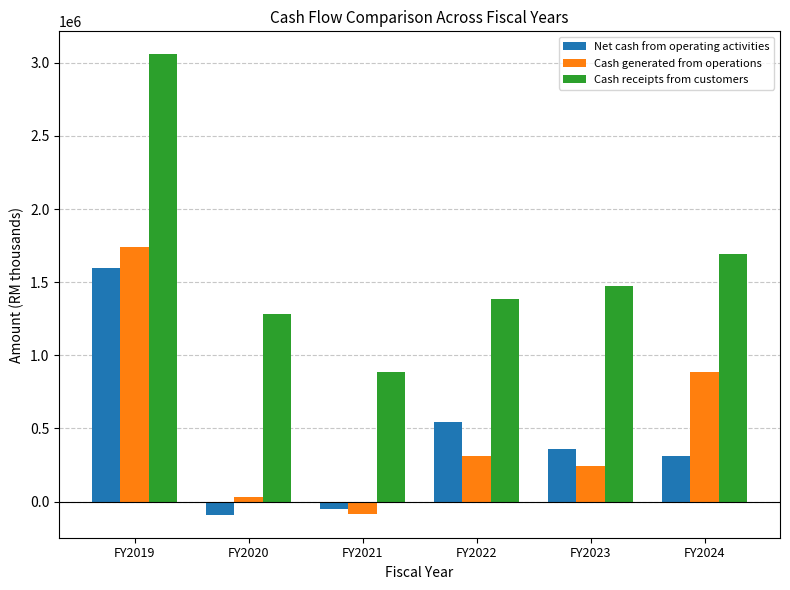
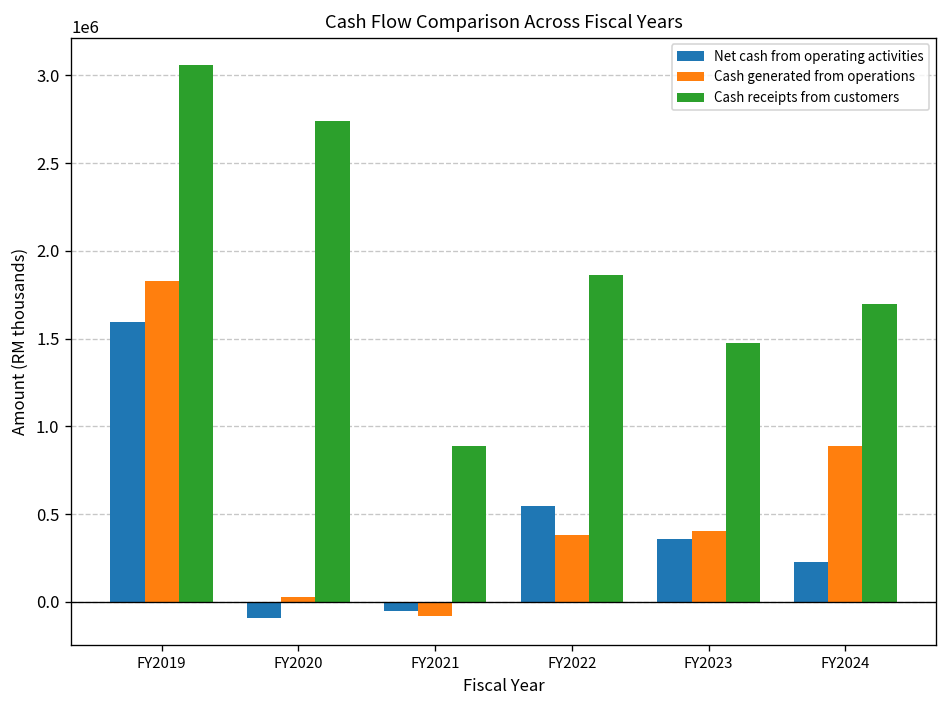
Cash generated from operations, FY2019: 1740000 -> 1830000
Cash receipts from customers, FY2020: 1280000 -> 2740000
Cash generated from operations, FY2022: 310000 -> 380000
Cash receipts from customers, FY2022: 1390000 -> 1860000
Cash generated from operations, FY2023: 250000 -> 400000
Net cash from operating activities, FY2024: 310000 -> 230000
